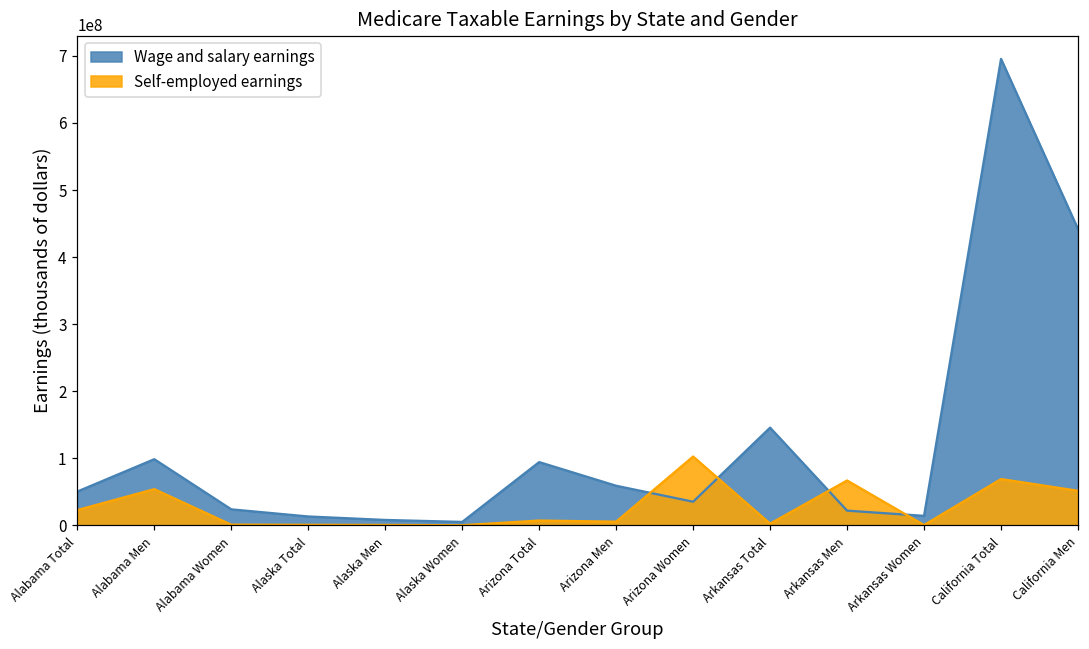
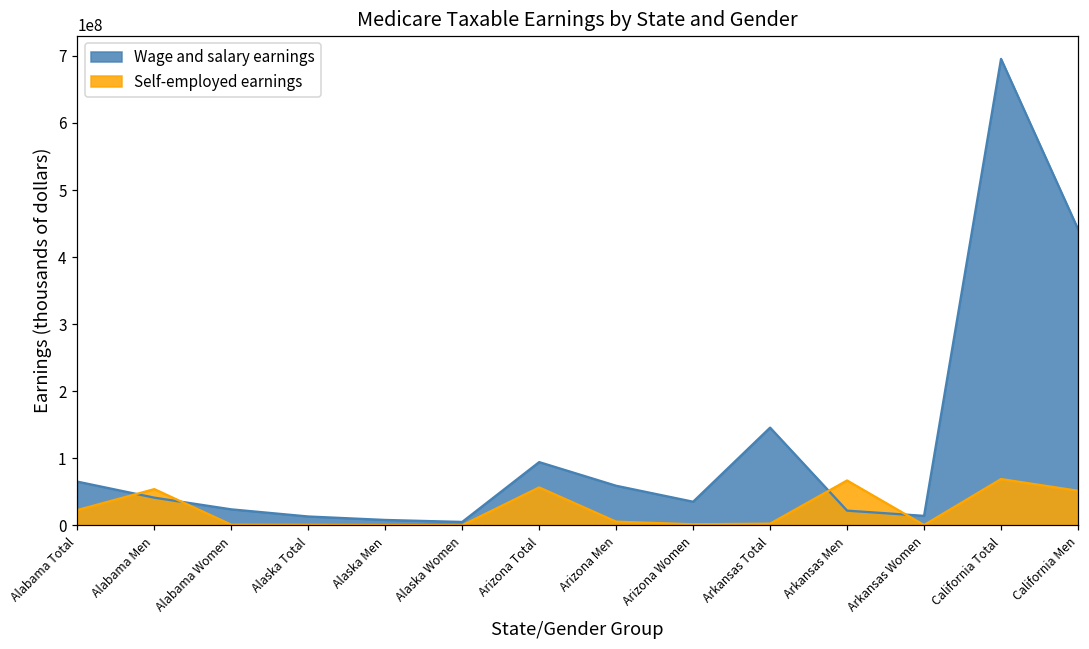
Wage and salary earnings, Alabama Total: 50000000 -> 70000000
Wage and salary earnings, Alabama Men: 100000000 -> 40000000
Self-employed earnings, Arizona Total: 10000000 -> 60000000
Self-employed earnings, Arizona Women: 100000000 -> 0
